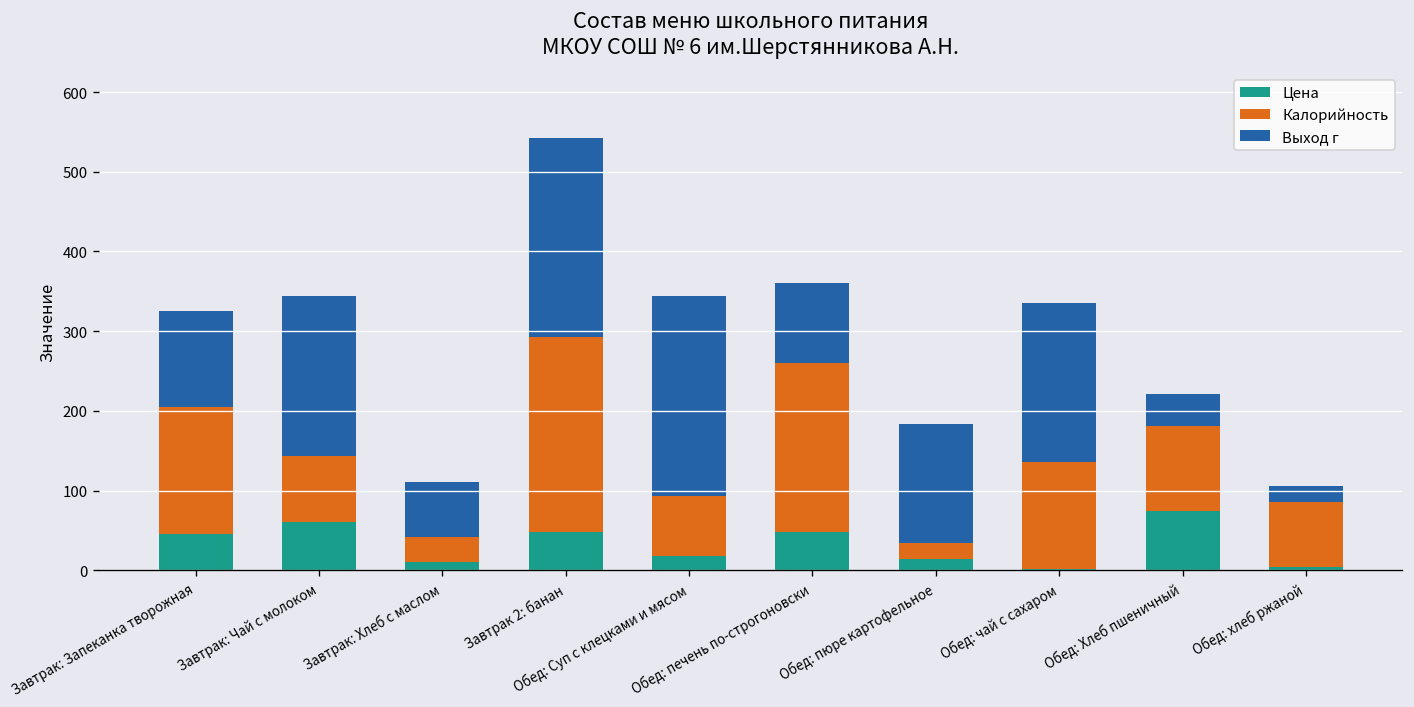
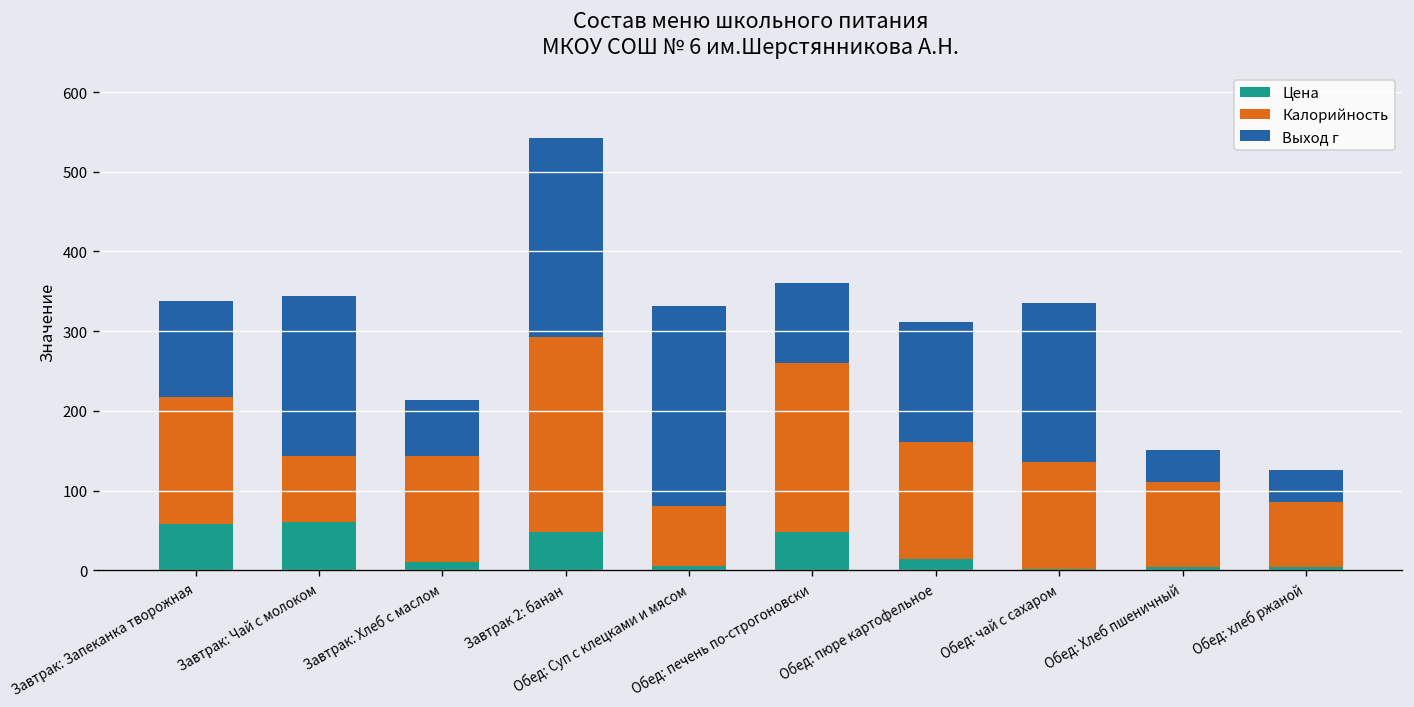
Цена, Завтрак: Запеканка творожная: 50 -> 60
Калорийность, Завтрак: Хлеб с маслом: 30 -> 130
Цена, Обед: Суп с клецками и мясом: 20 -> 10
Калорийность, Обед: пюре картофельное: 20 -> 150
Цена, Обед: Хлеб пшеничный: 70 -> 0
Выход г, Обед: хлеб ржаной: 20 -> 40
